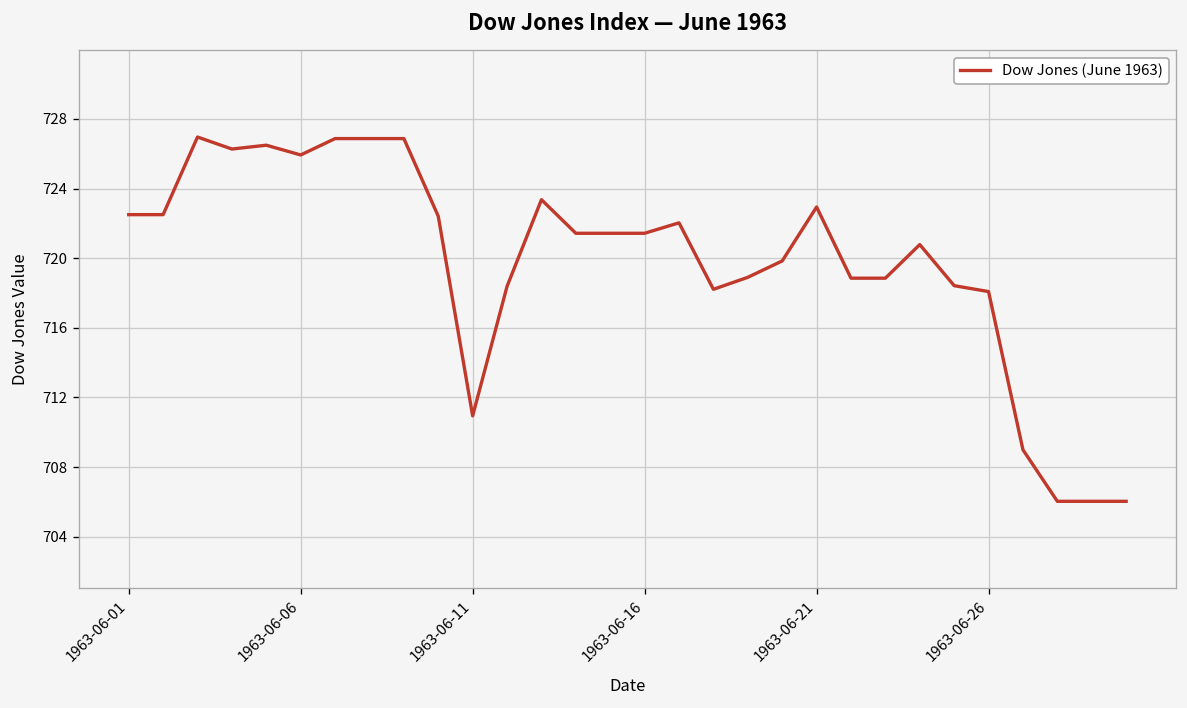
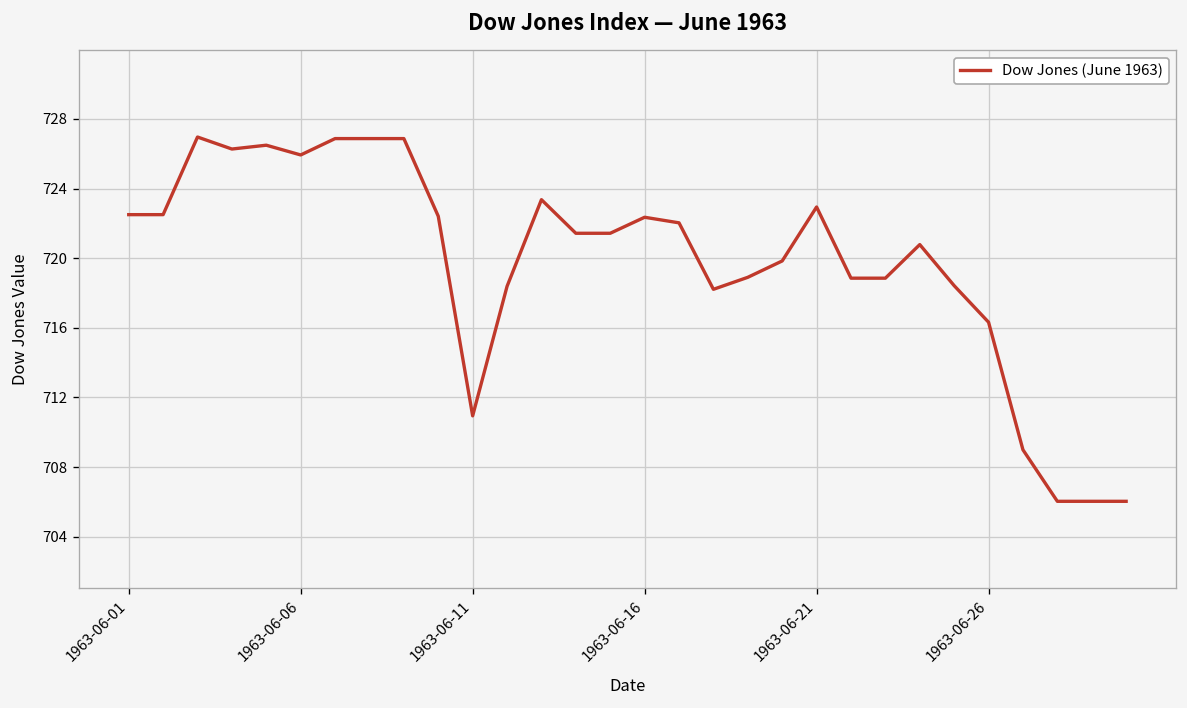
1963-06-16: 721.4 -> 722.4
1963-06-26: 718.1 -> 716.3
